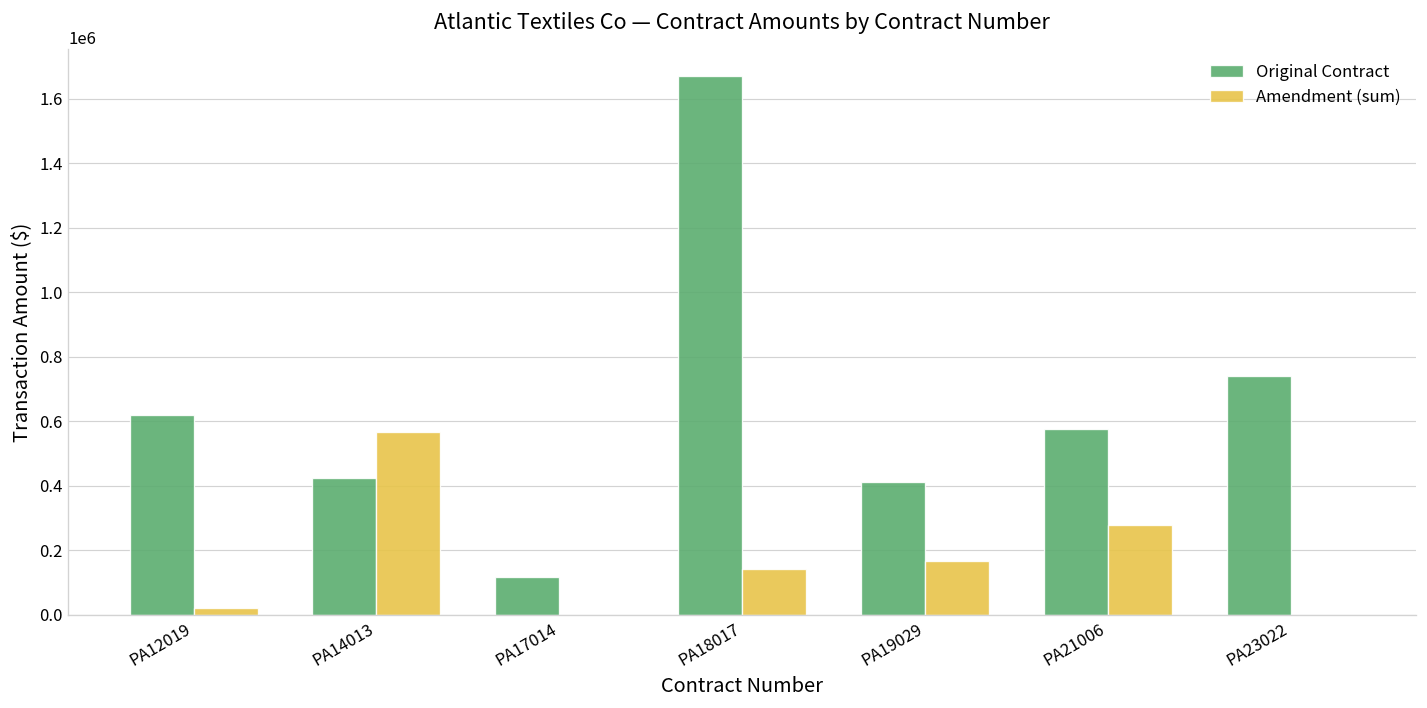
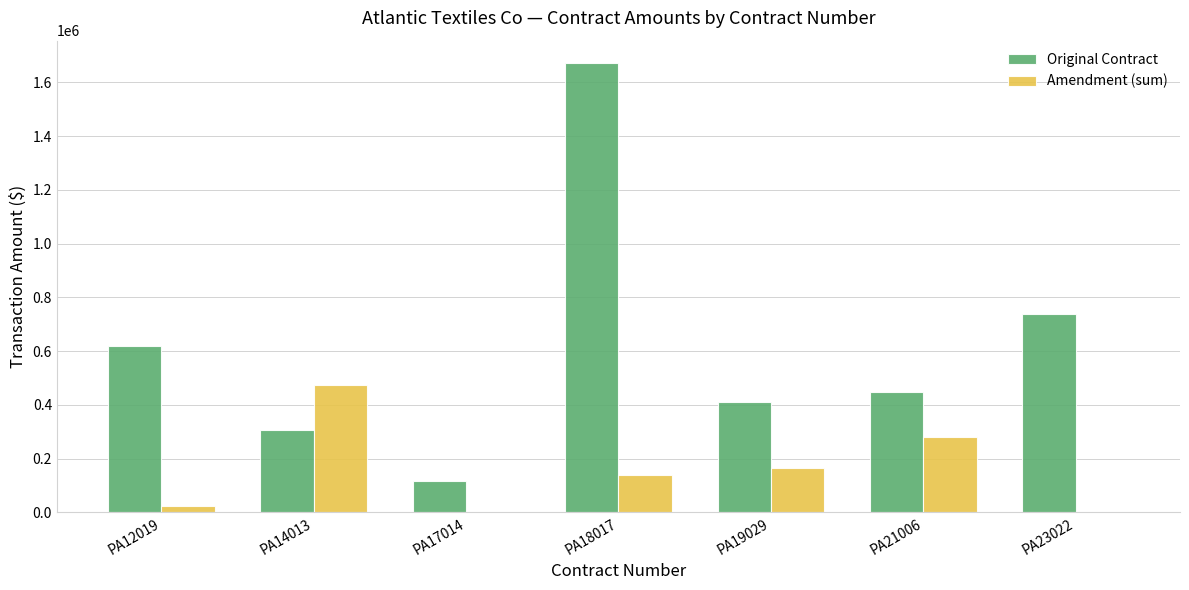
Original Contract, PA14013: 420000 -> 310000
Amendment (sum), PA14013: 570000 -> 480000
Original Contract, PA21006: 580000 -> 450000
